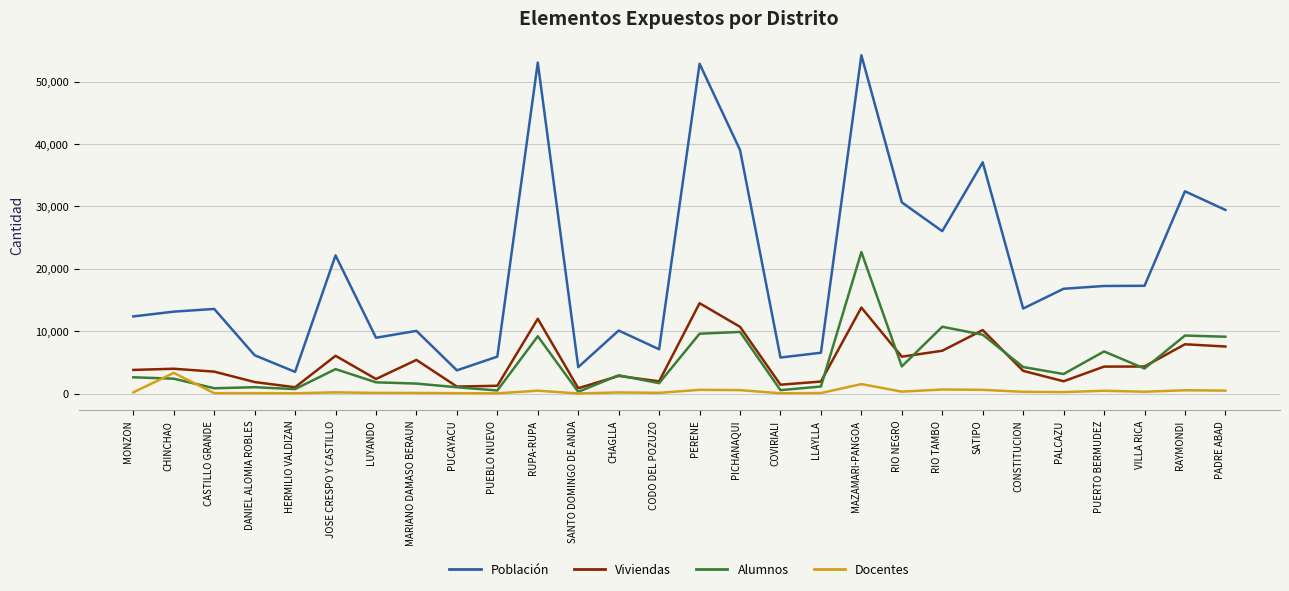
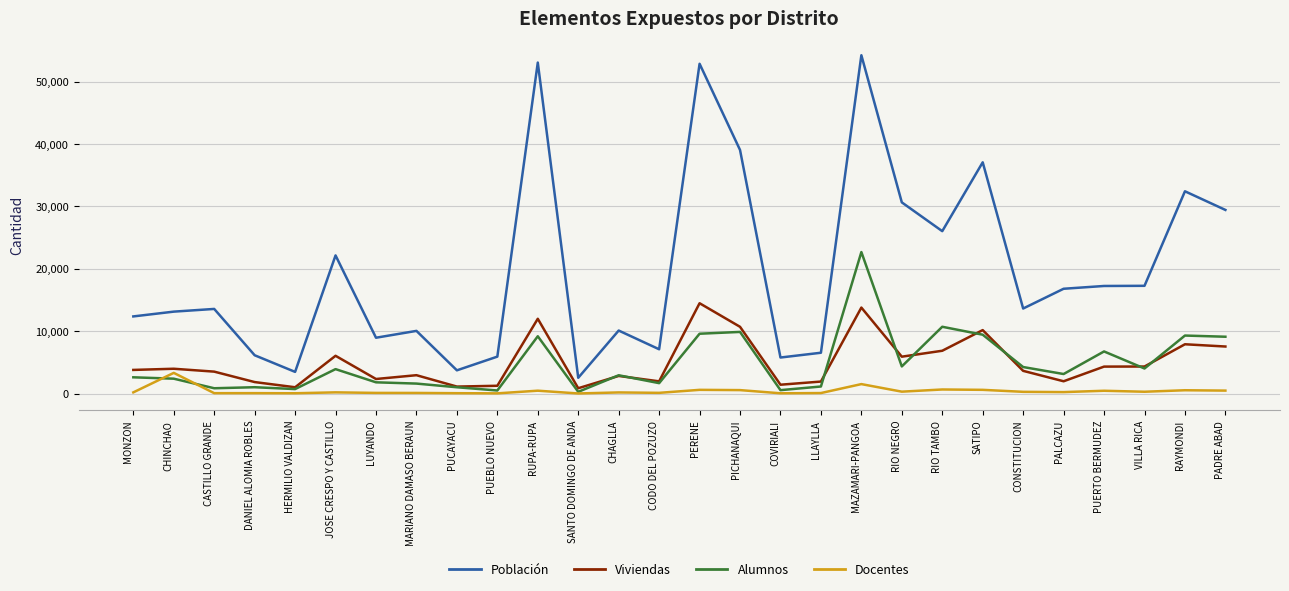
Viviendas, MARIANO DAMASO BERAUN: 5,000 -> 3,000
Población, SANTO DOMINGO DE ANDA: 4,000 -> 3,000
